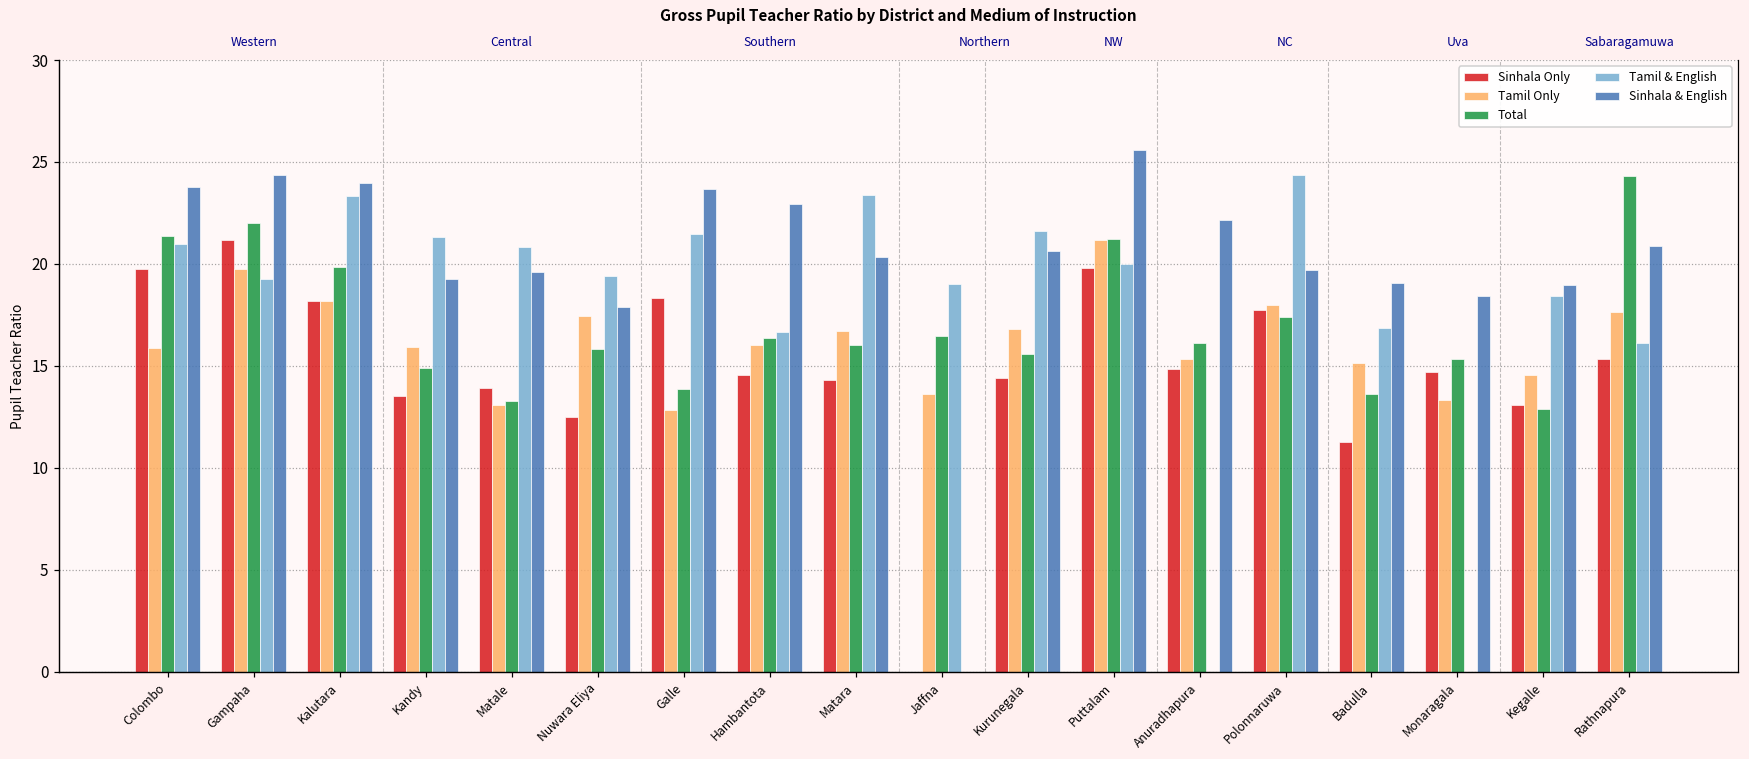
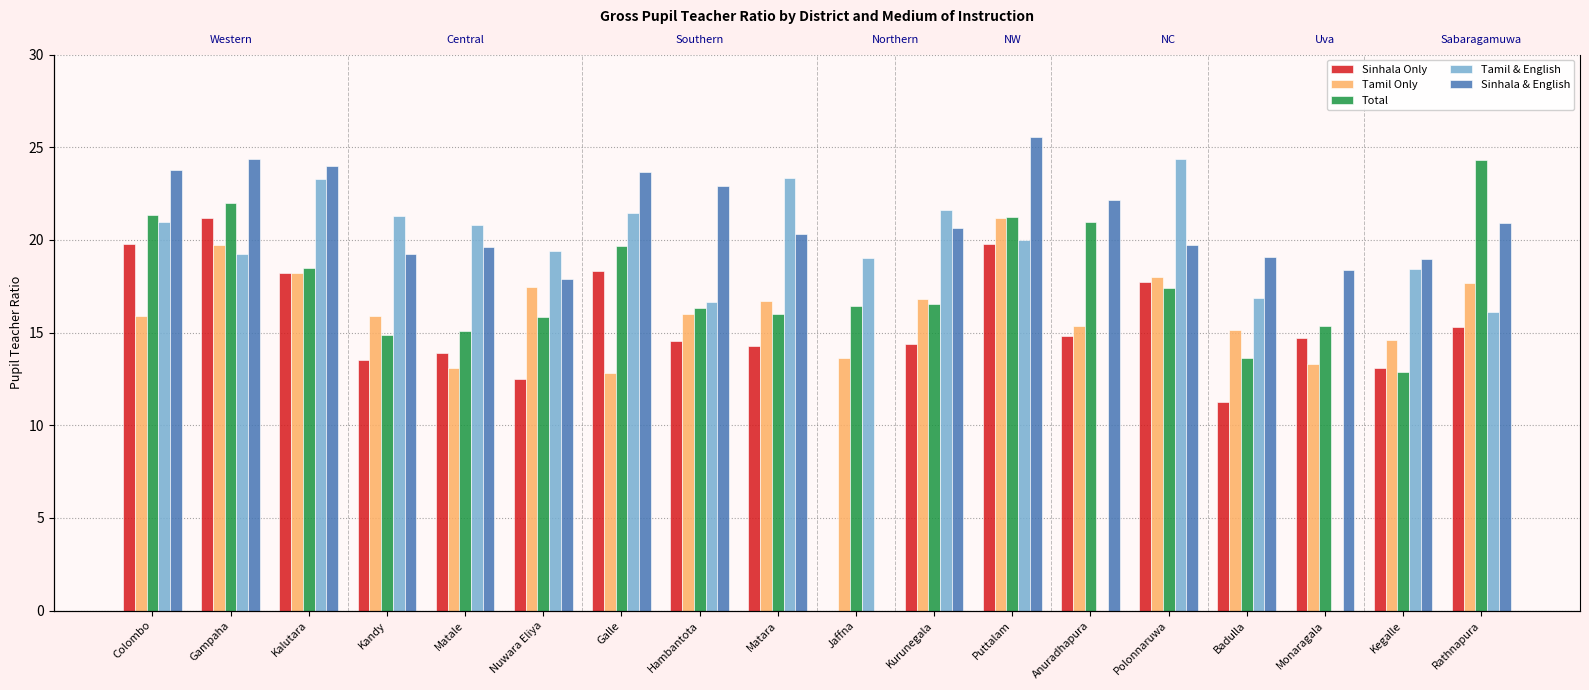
Total, Kalutara: 19.8 -> 18.5
Total, Matale: 13.3 -> 15.1
Total, Galle: 13.8 -> 19.6
Total, Kurunegala: 15.6 -> 16.5
Total, Anuradhapura: 16.1 -> 21.0
